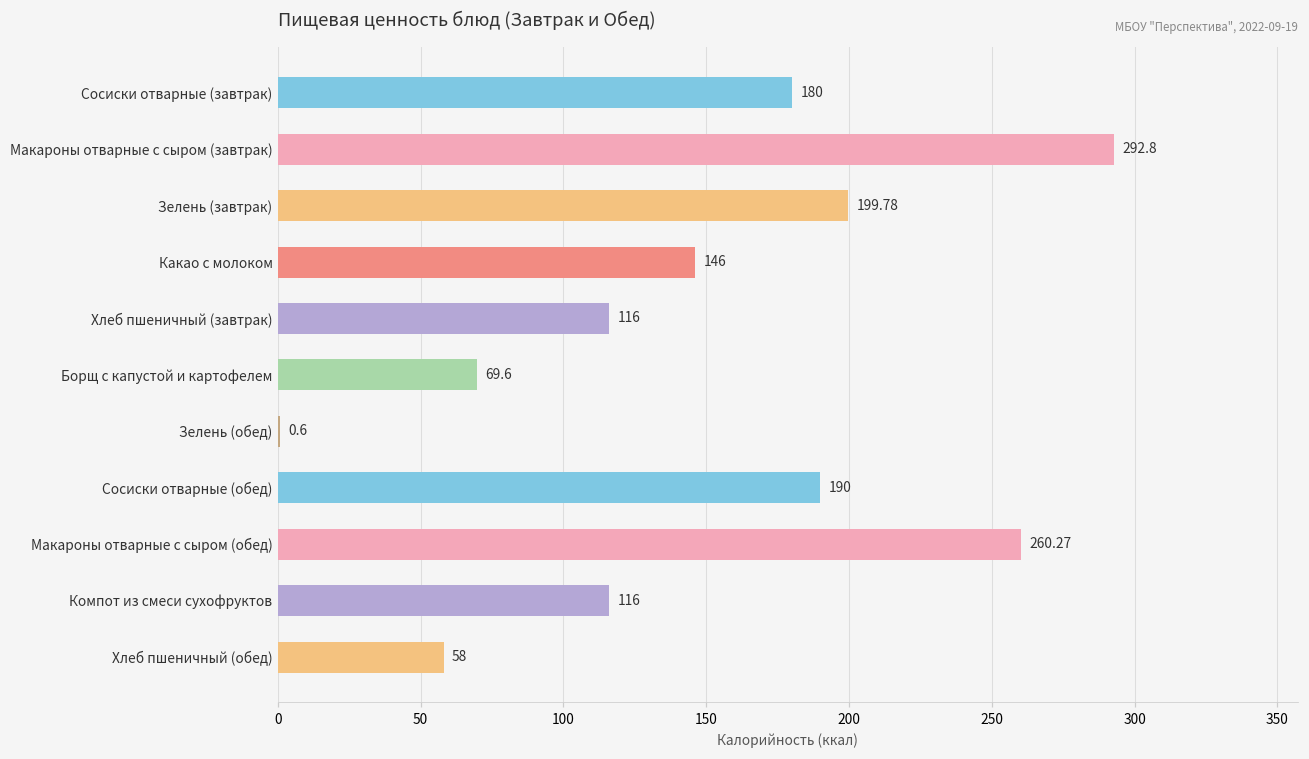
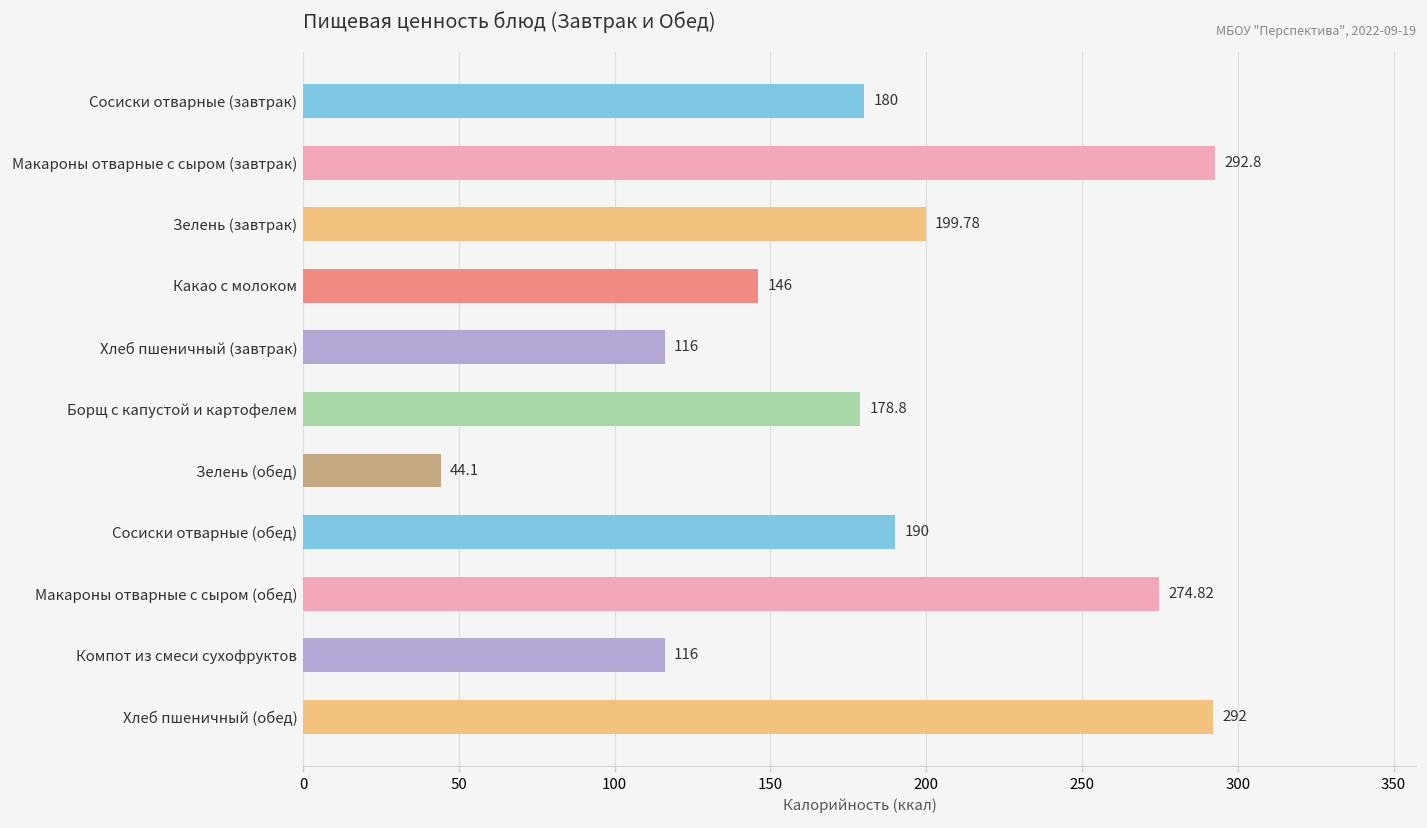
Борщ с капустой и картофелем: 69.6 -> 178.8
Зелень (обед): 0.6 -> 44.1
Макароны отварные с сыром (обед): 260.27 -> 274.82
Хлеб пшеничный (обед): 58 -> 292
